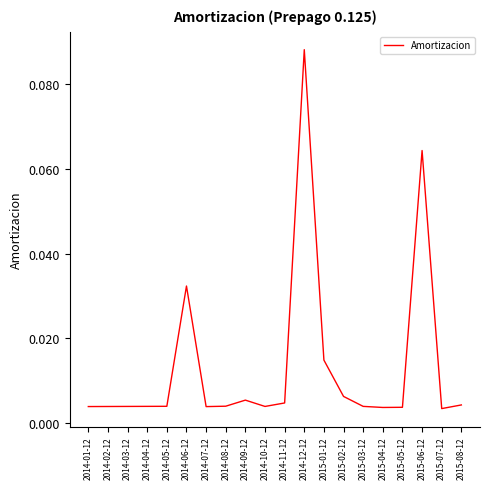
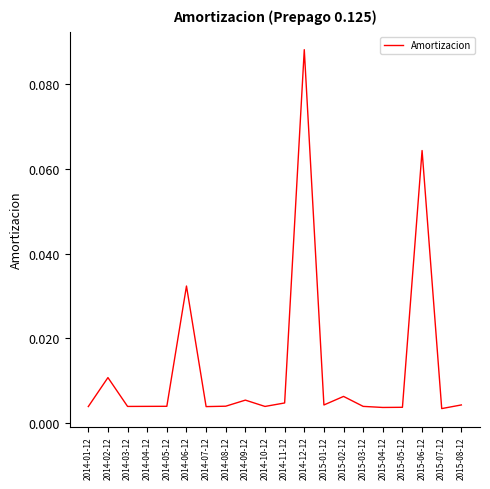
2014-02-12: 0.004 -> 0.011
2015-01-12: 0.015 -> 0.004
